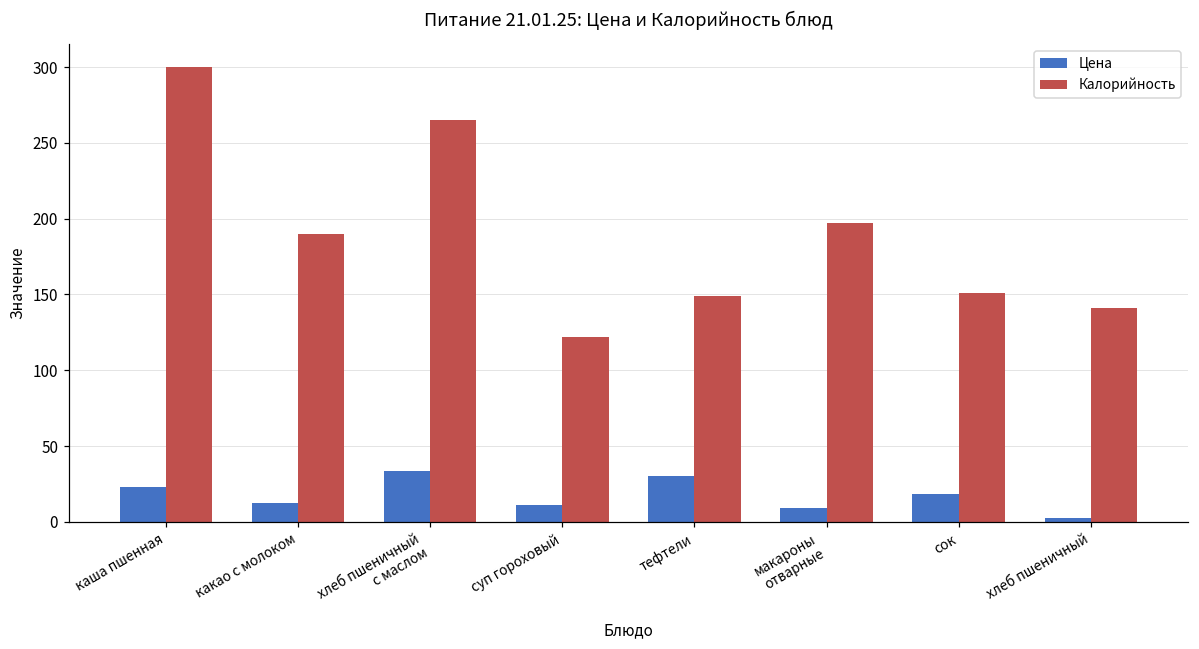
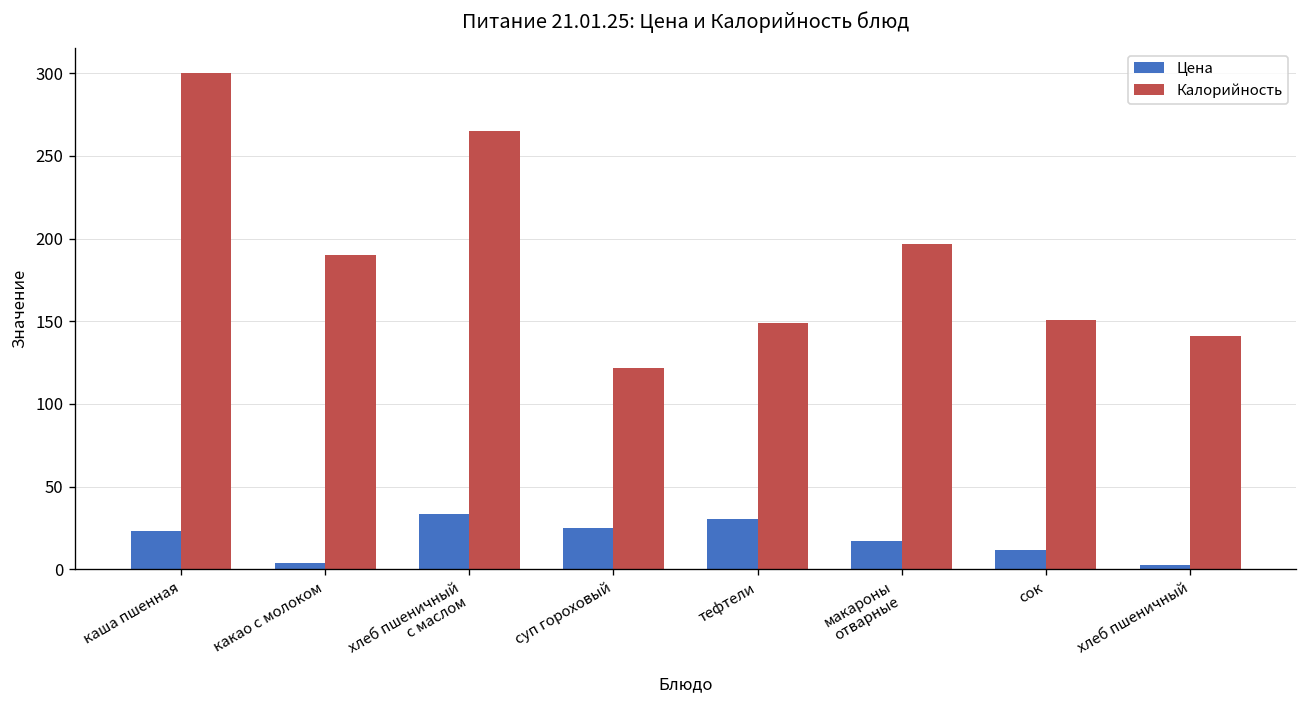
Цена, какао с молоком: 12 -> 4
Цена, суп гороховый: 11 -> 25
Цена, макароны отварные: 9 -> 17
Цена, сок: 19 -> 12
